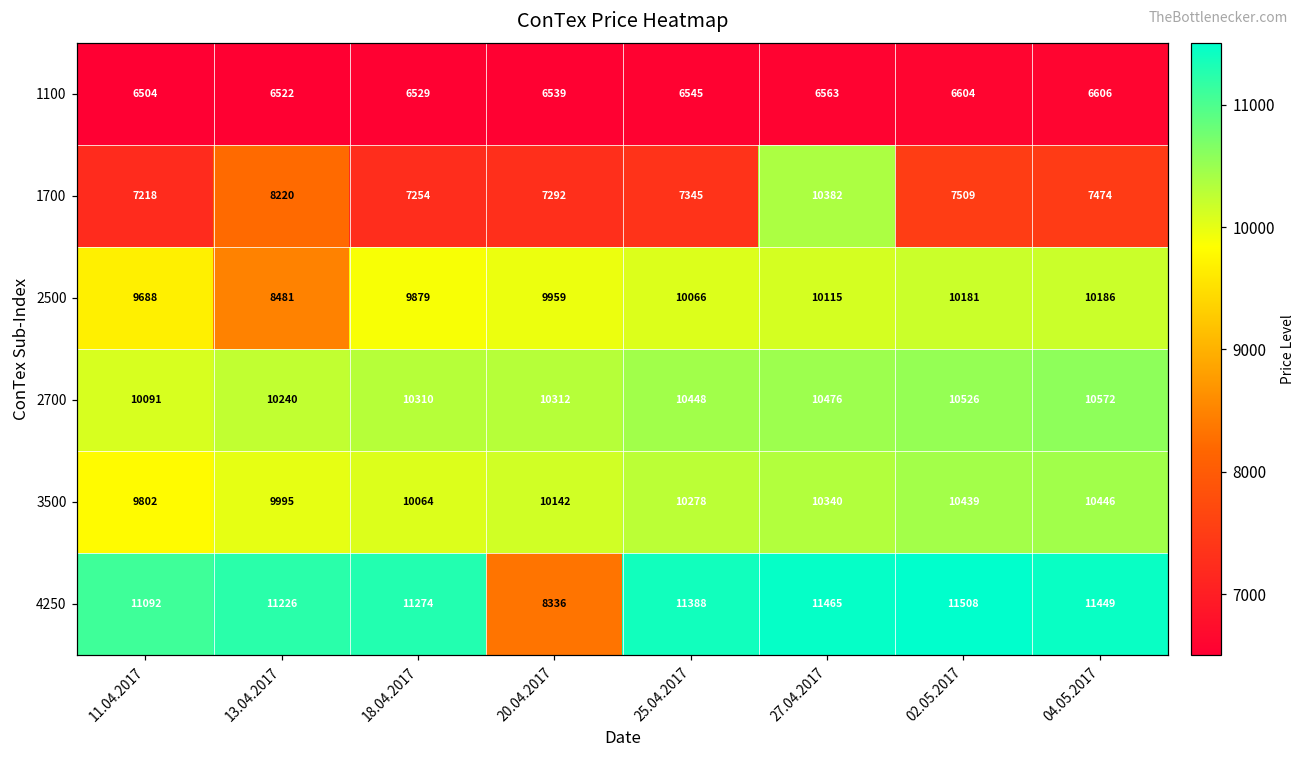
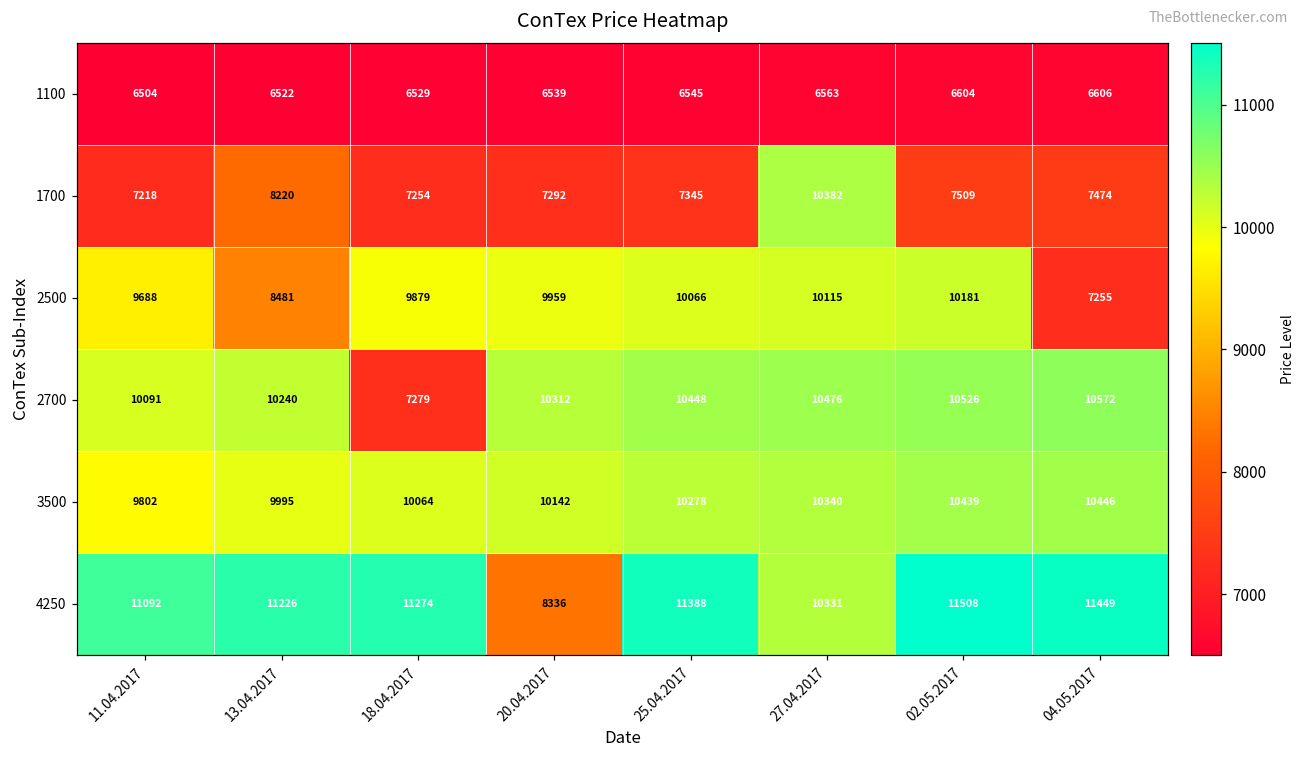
2500, 04.05.2017: 10186 -> 7255
2700, 18.04.2017: 10310 -> 7279
4250, 27.04.2017: 11465 -> 10331
